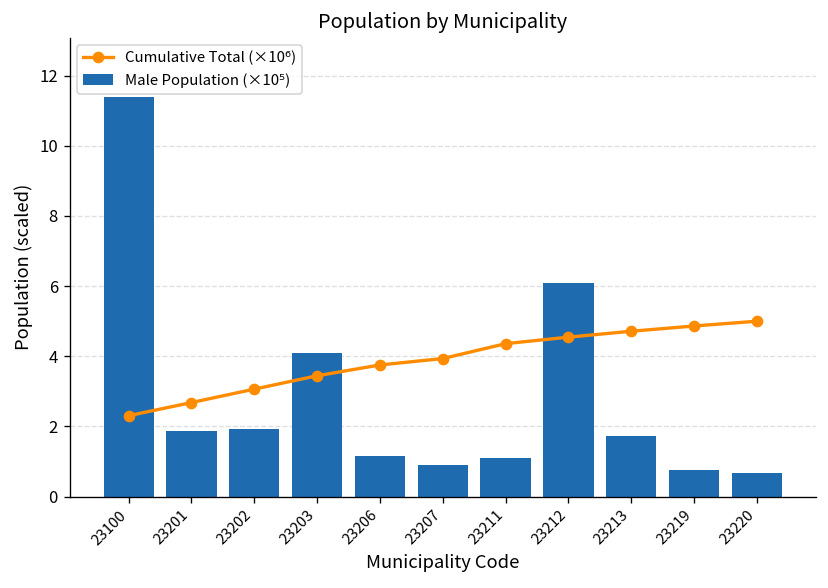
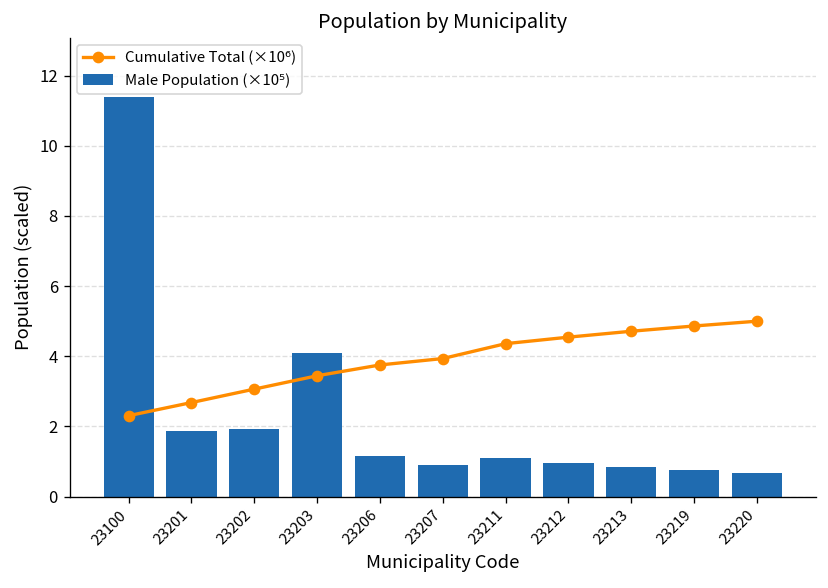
Male Population (×10⁵), 23212: 6.1 -> 0.9
Male Population (×10⁵), 23213: 1.7 -> 0.9
